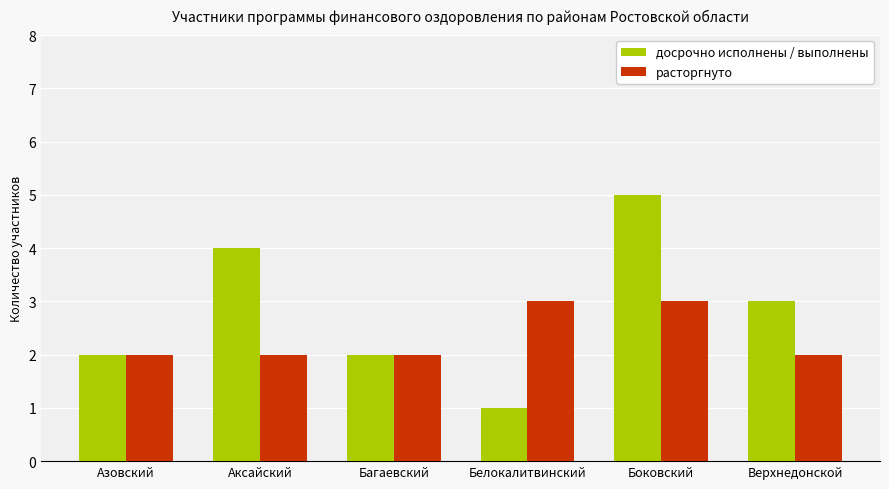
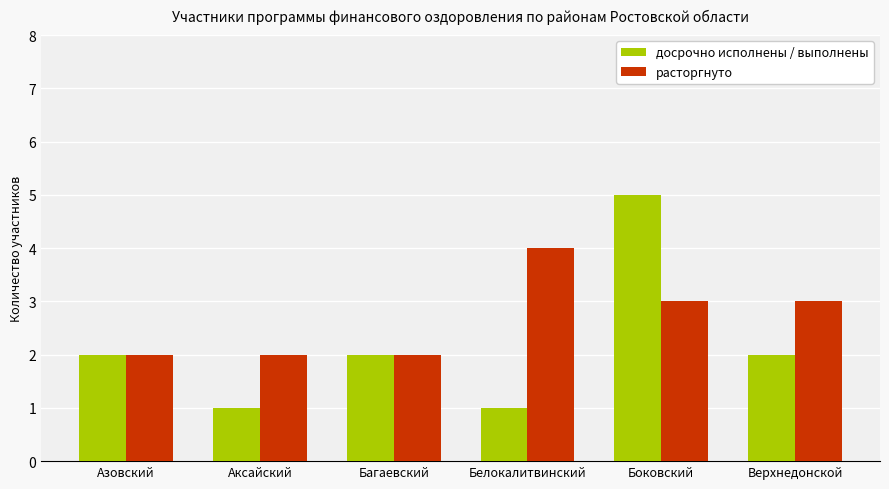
досрочно исполнены / выполнены, Аксайский: 4 -> 1
расторгнуто, Белокалитвинский: 3 -> 4
досрочно исполнены / выполнены, Верхнедонской: 3 -> 2
расторгнуто, Верхнедонской: 2 -> 3
